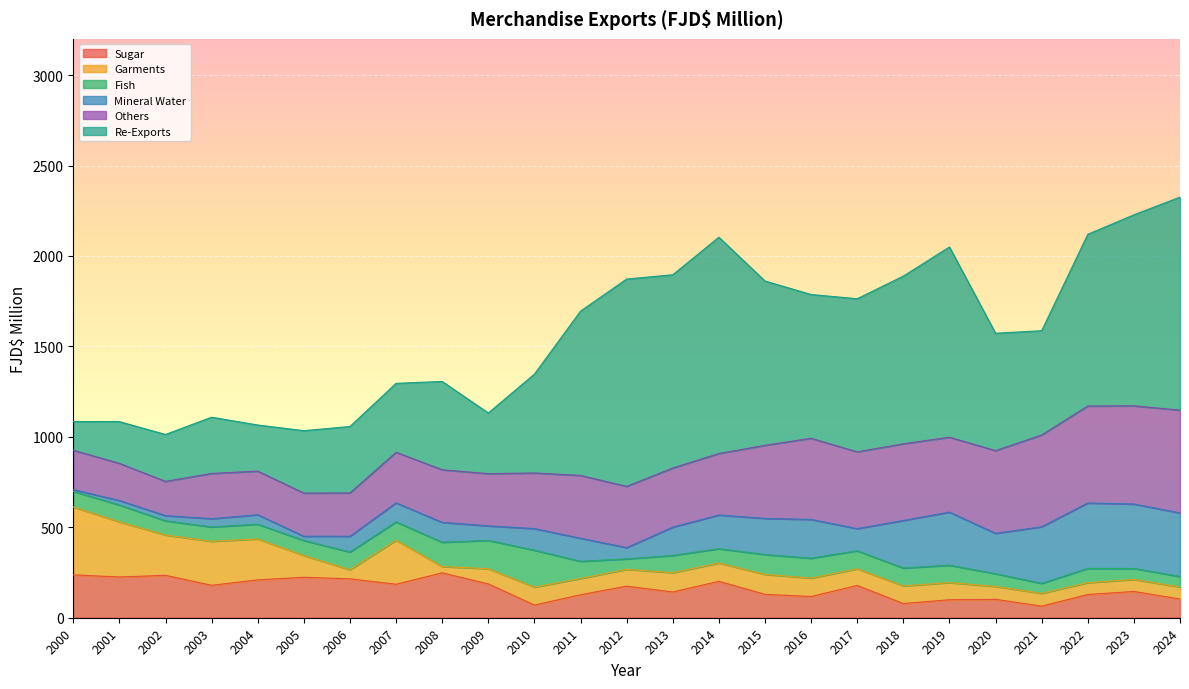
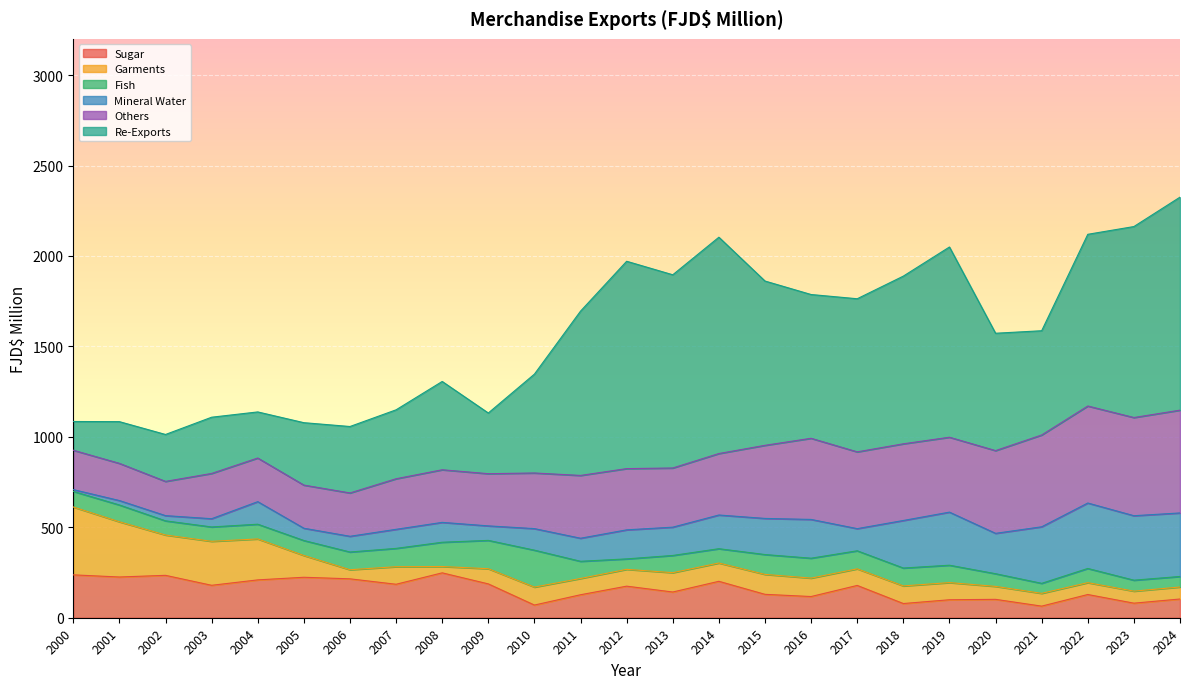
Mineral Water, 2004: 50 -> 120
Mineral Water, 2005: 20 -> 70
Garments, 2007: 240 -> 100
Mineral Water, 2012: 60 -> 160
Sugar, 2023: 150 -> 80
